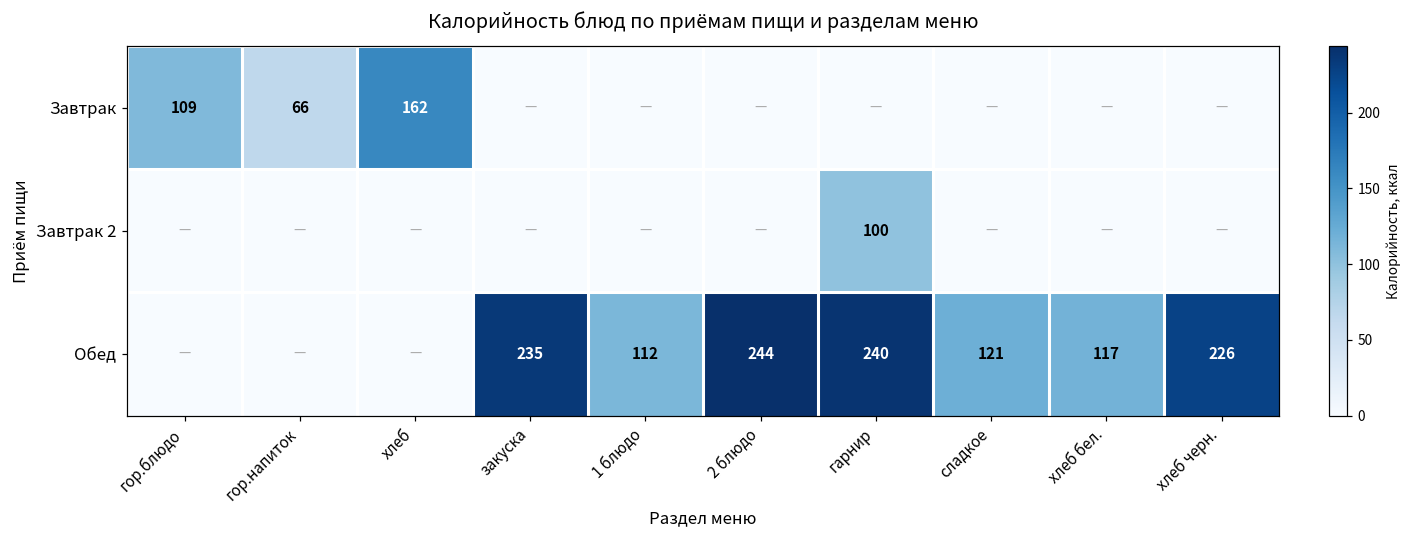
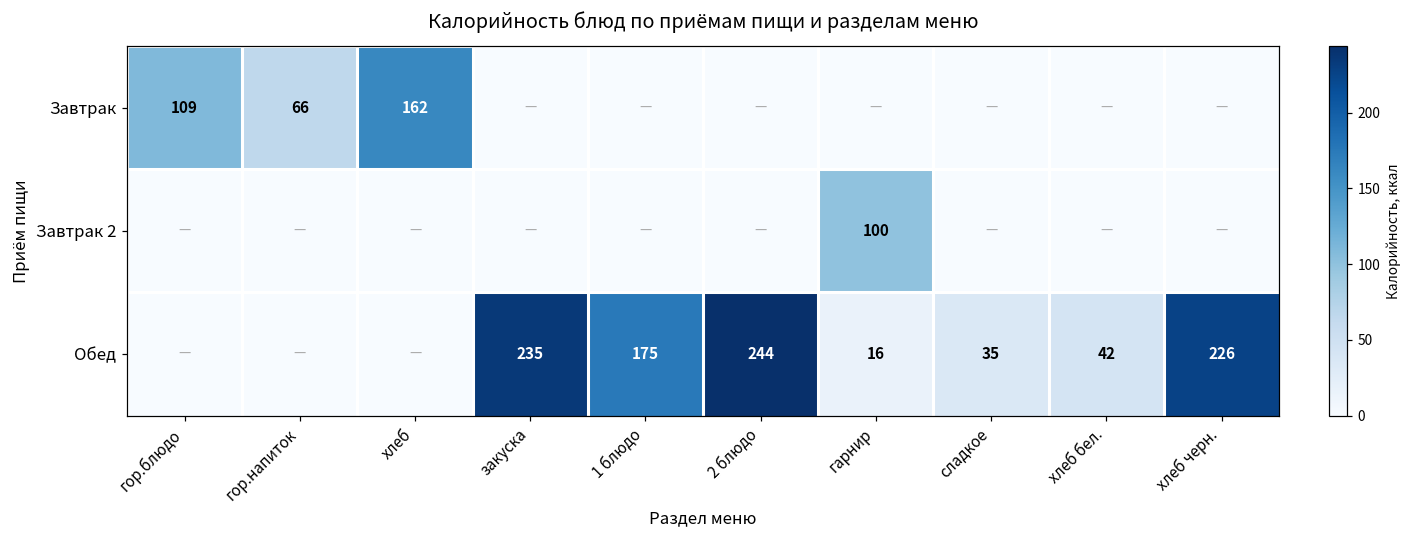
Обед, 1 блюдо: 112 -> 175
Обед, гарнир: 240 -> 16
Обед, сладкое: 121 -> 35
Обед, хлеб бел.: 117 -> 42
